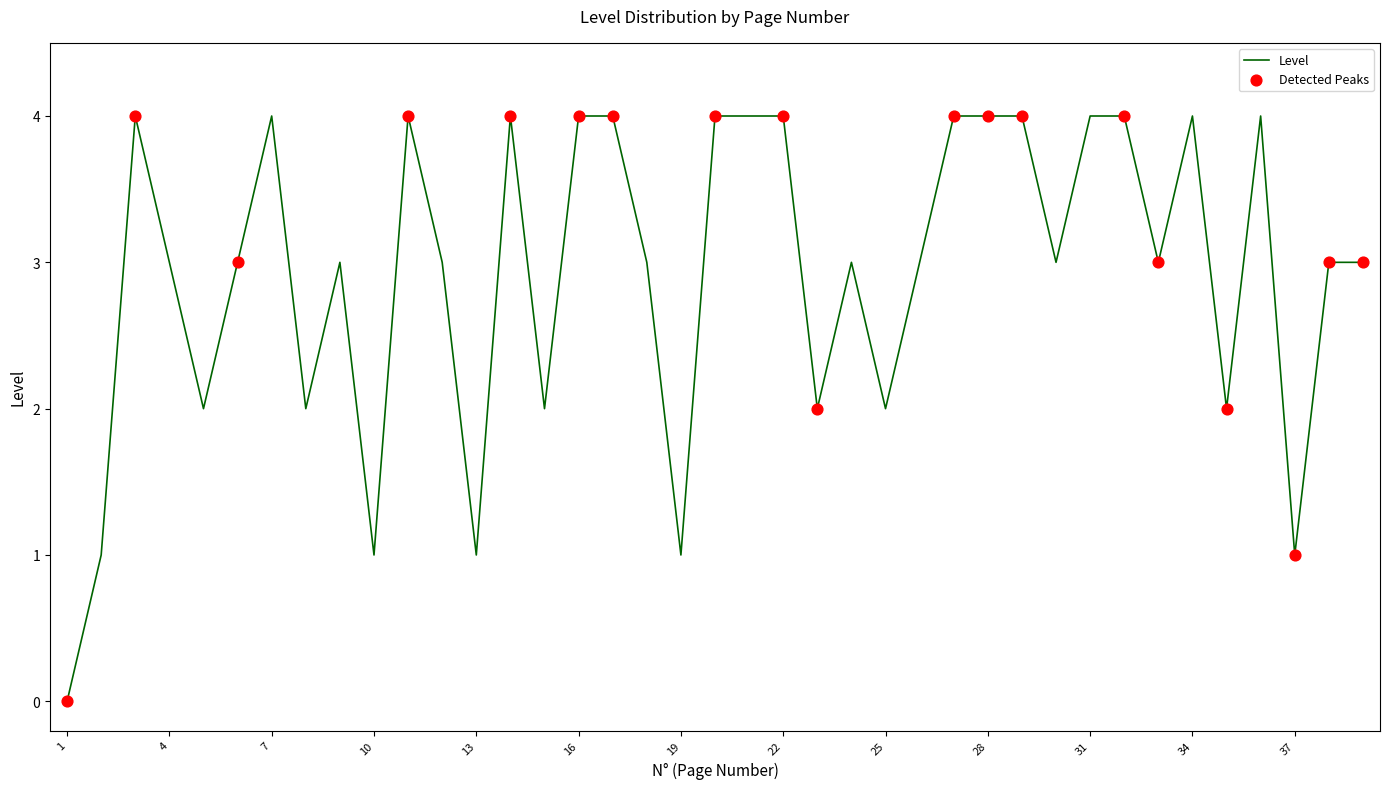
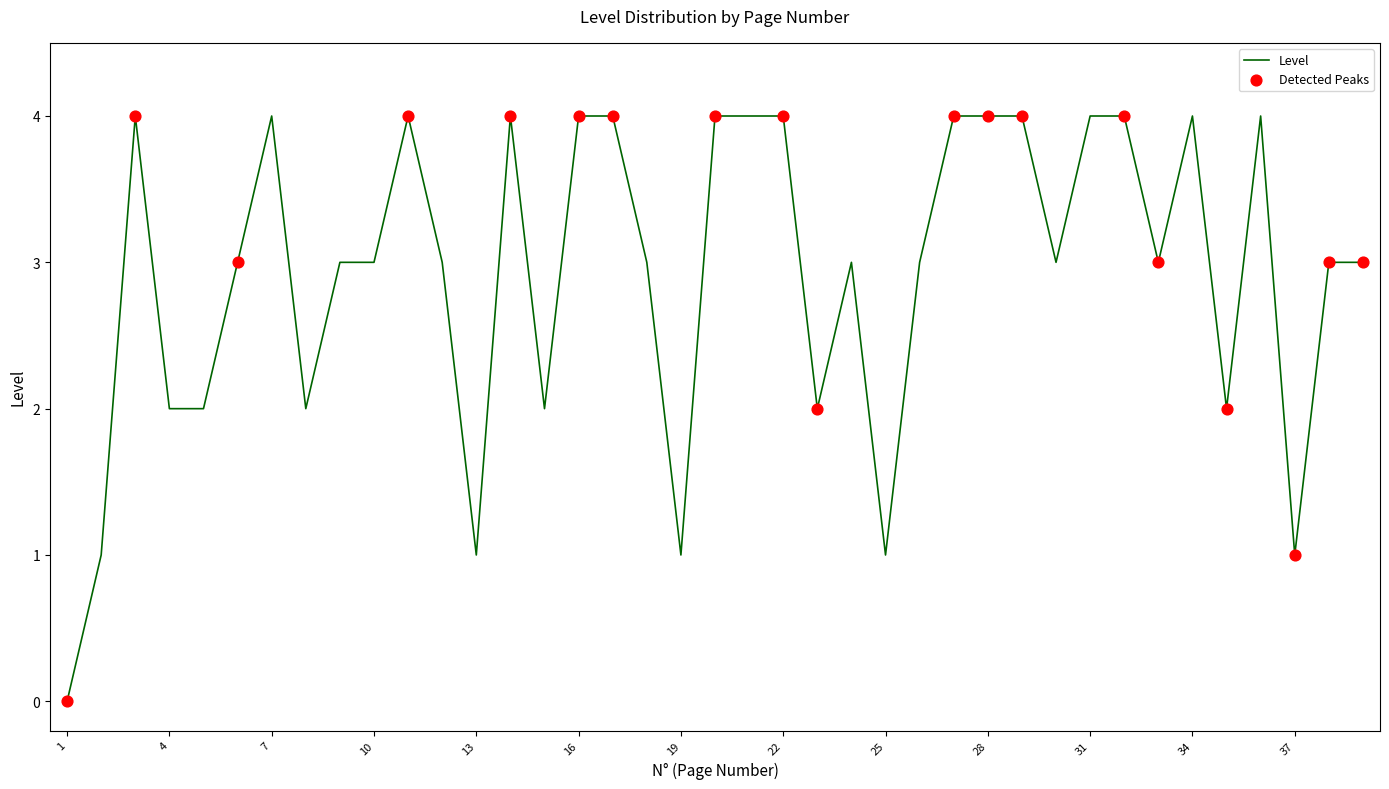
Level, 4: 3 -> 2
Level, 10: 1 -> 3
Level, 25: 2 -> 1
